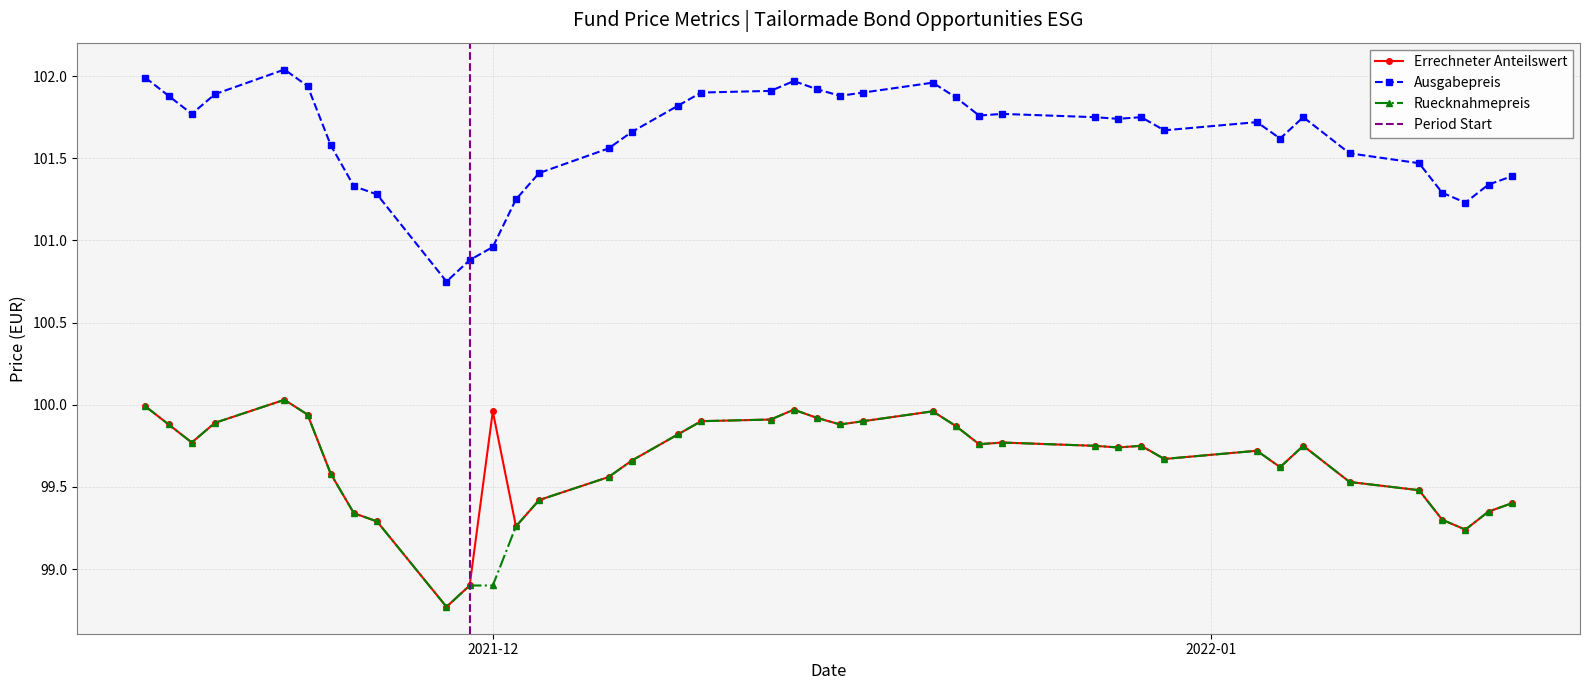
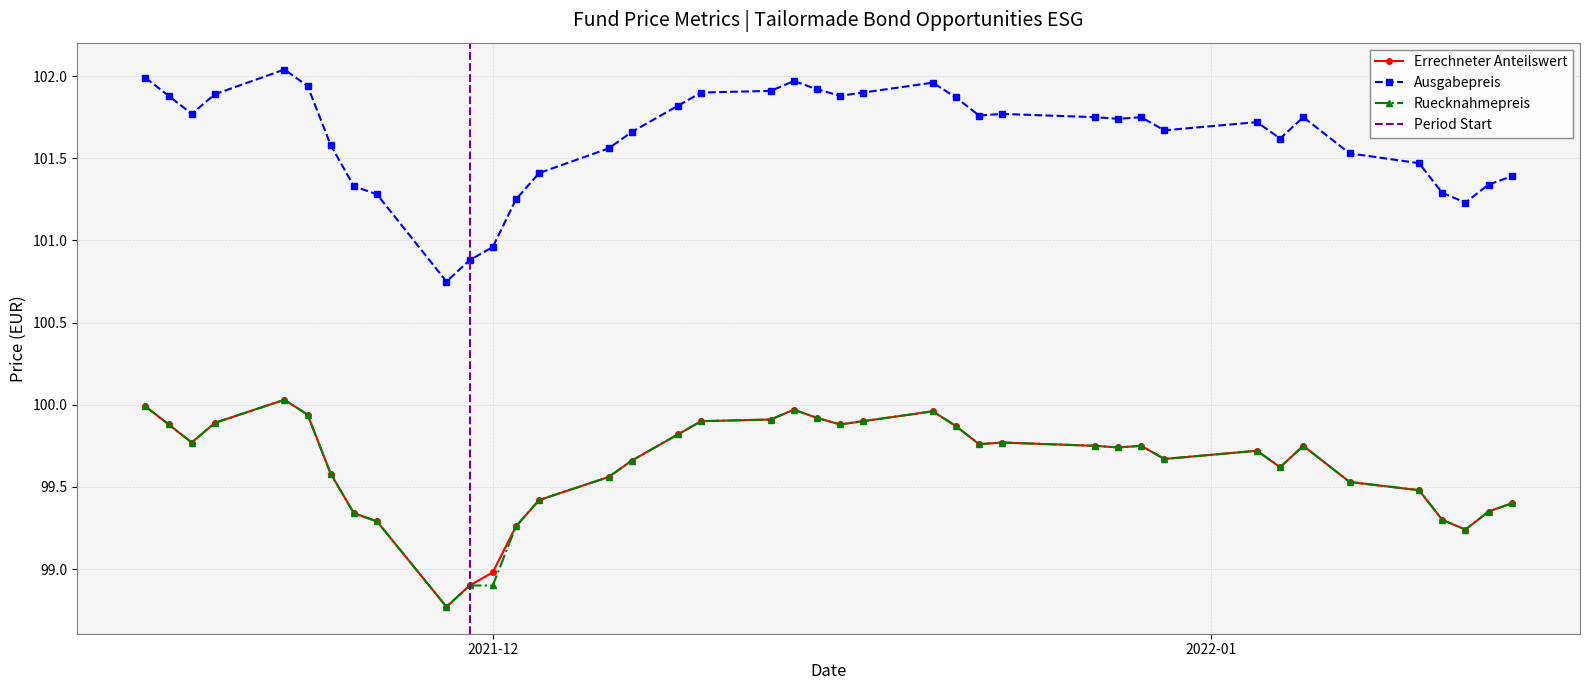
Errechneter Anteilswert, 2021-12: 99.96 -> 98.98
